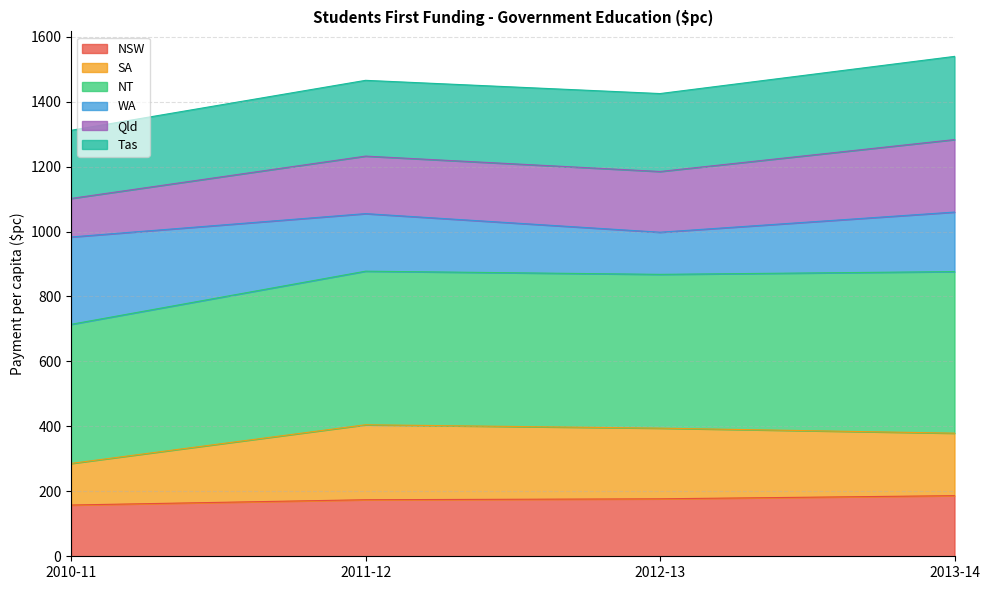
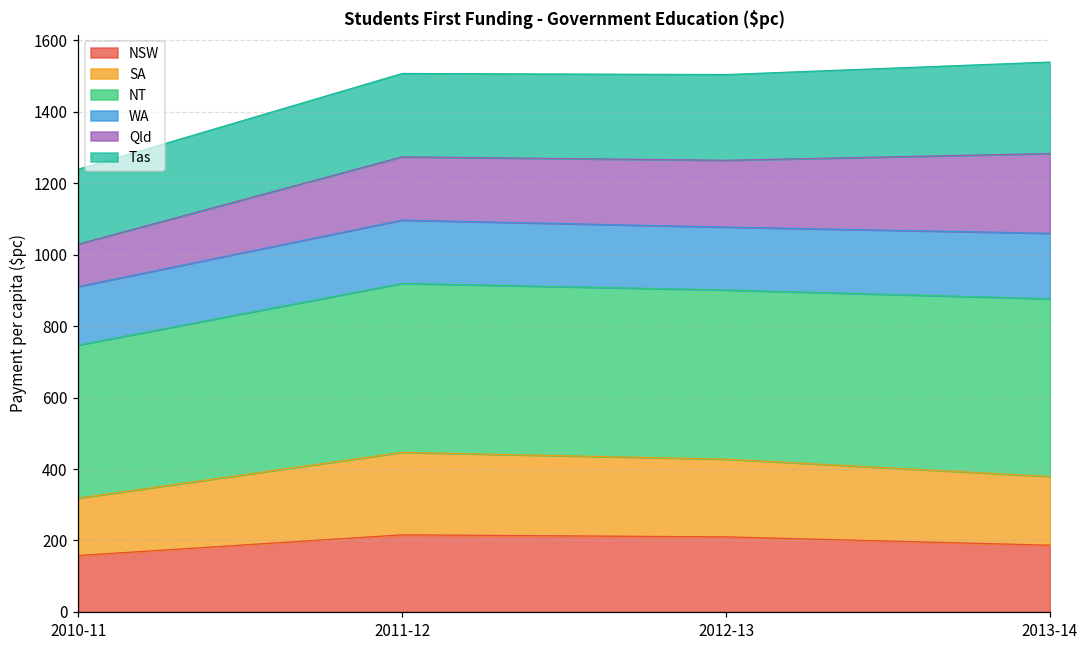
SA, 2010-11: 130 -> 160
WA, 2010-11: 270 -> 160
NSW, 2011-12: 170 -> 220
NSW, 2012-13: 180 -> 210
WA, 2012-13: 130 -> 180
